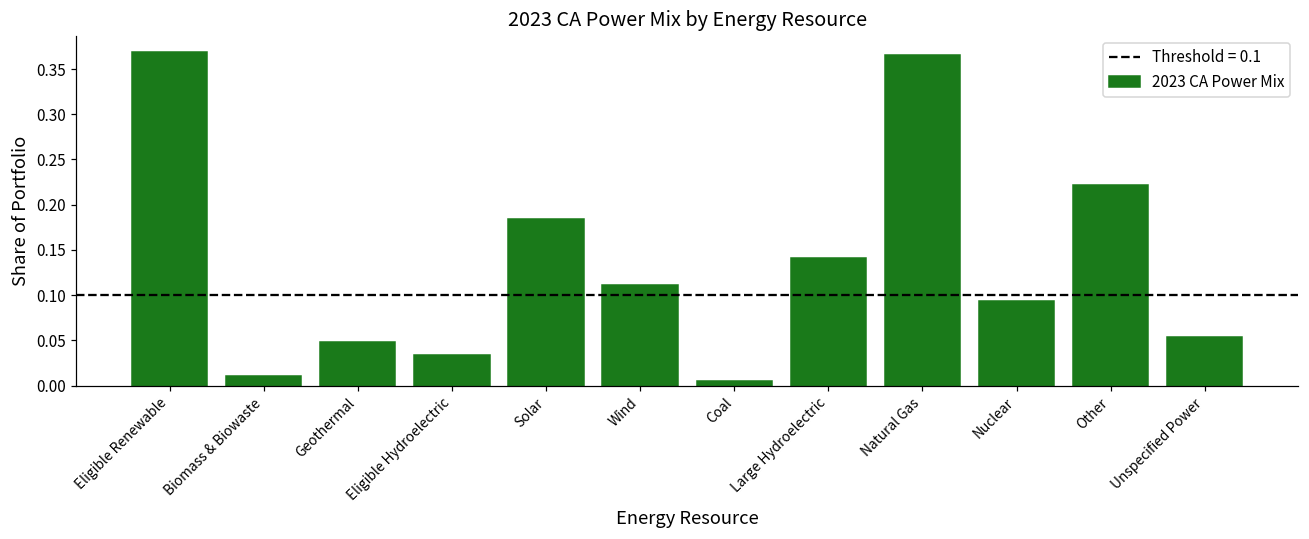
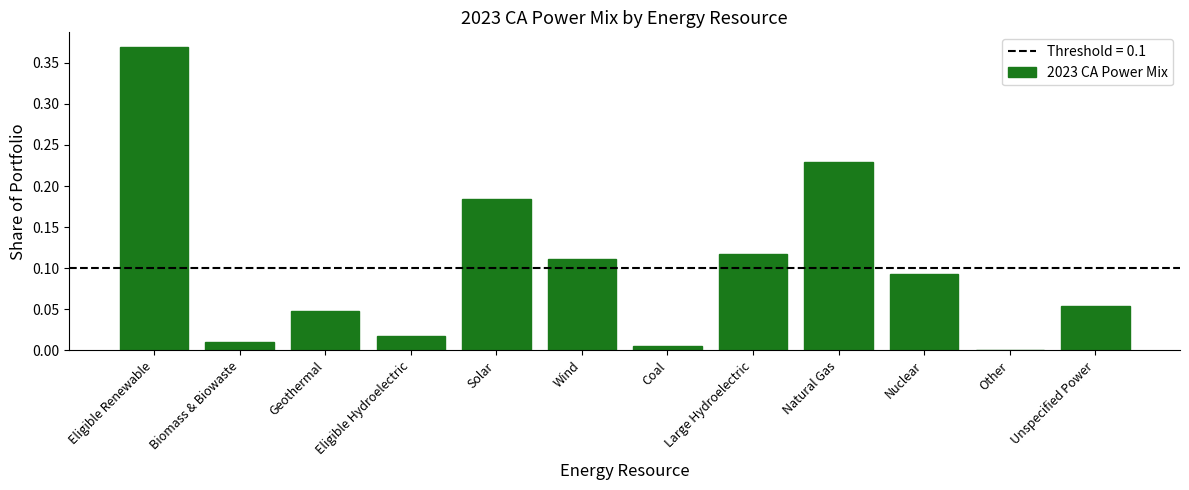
Eligible Hydroelectric: 0.03 -> 0.02
Large Hydroelectric: 0.14 -> 0.12
Natural Gas: 0.37 -> 0.23
Other: 0.22 -> 0.00
